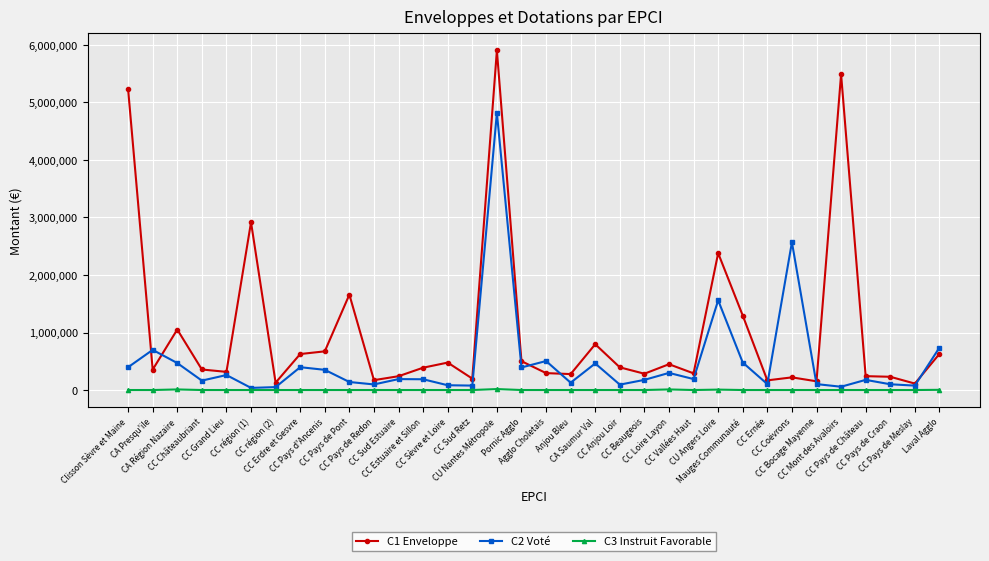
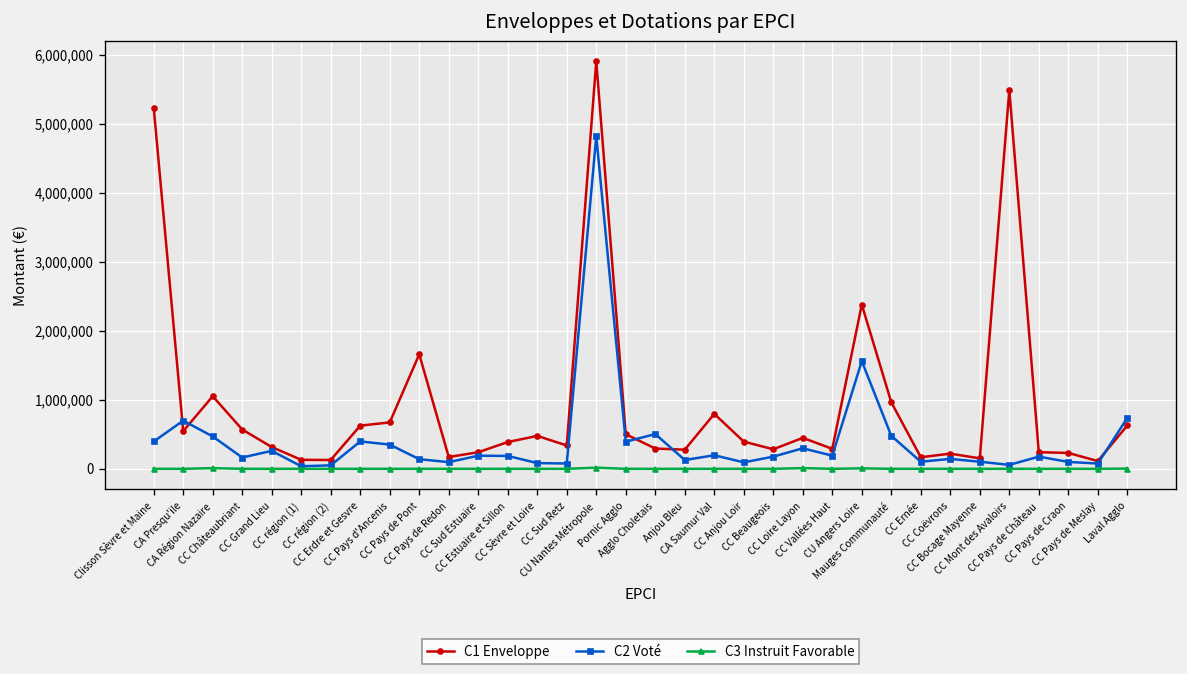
C1 Enveloppe, CA Presqu'ile: 400,000 -> 500,000
C1 Enveloppe, CC Châteaubriant: 400,000 -> 600,000
C1 Enveloppe, CC région (1): 2,900,000 -> 100,000
C1 Enveloppe, CC Sud Retz: 200,000 -> 300,000
C2 Voté, CA Saumur Val: 500,000 -> 200,000
C1 Enveloppe, Mauges Communauté: 1,300,000 -> 1,000,000
C2 Voté, CC Coëvrons: 2,600,000 -> 100,000
